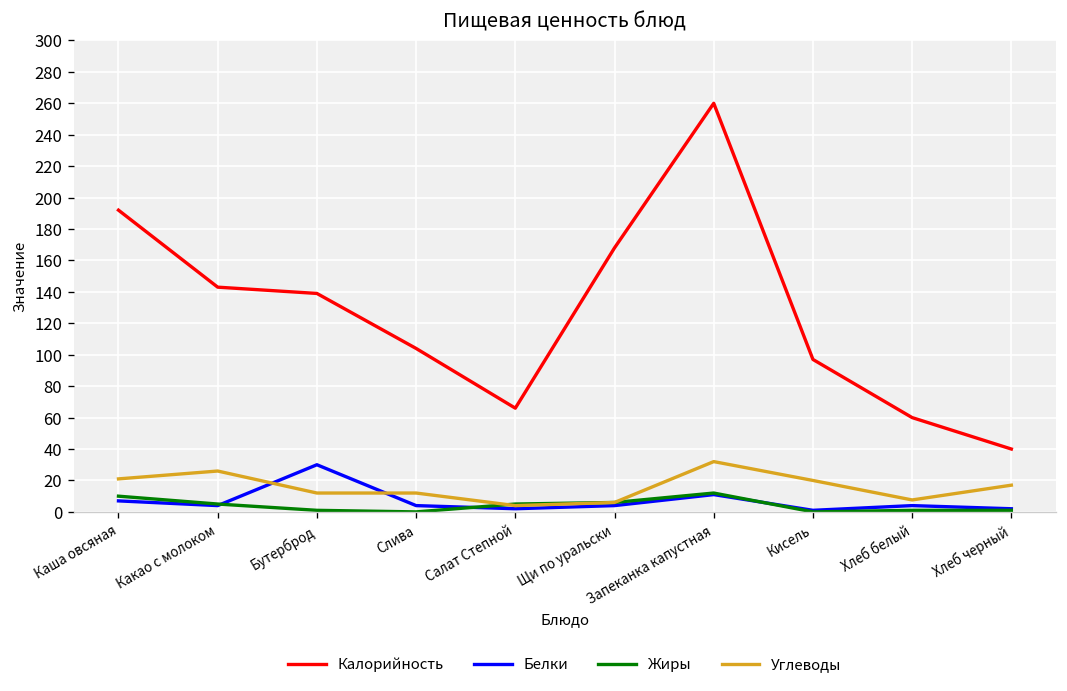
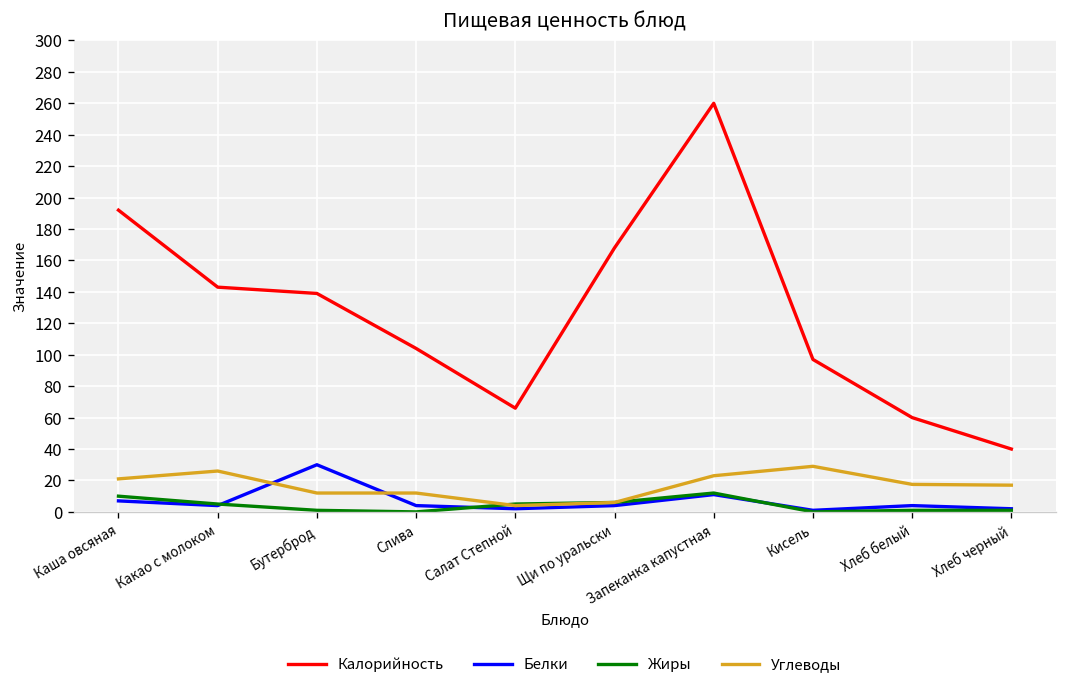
Углеводы, Запеканка капустная: 32 -> 23
Углеводы, Кисель: 20 -> 29
Углеводы, Хлеб белый: 8 -> 18
